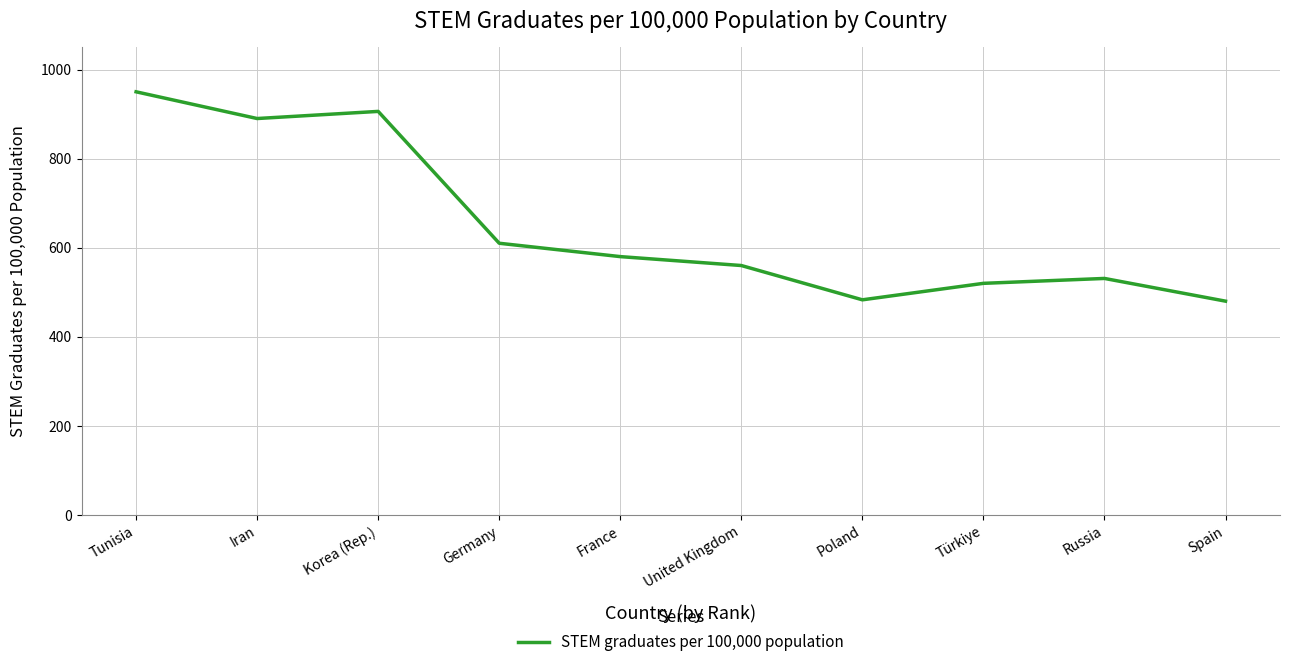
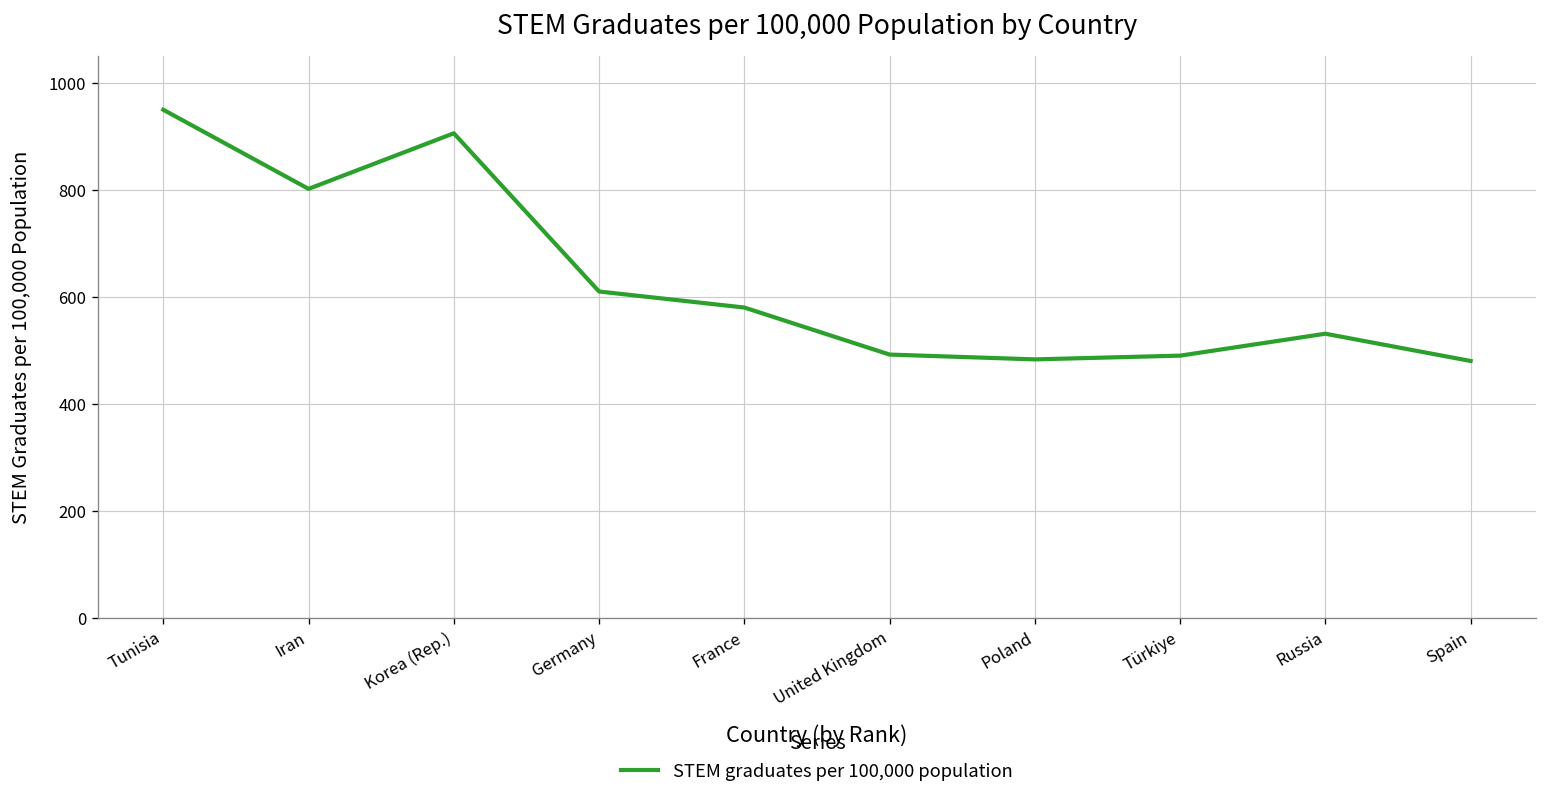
Iran: 890 -> 800
United Kingdom: 560 -> 490
Türkiye: 520 -> 490
